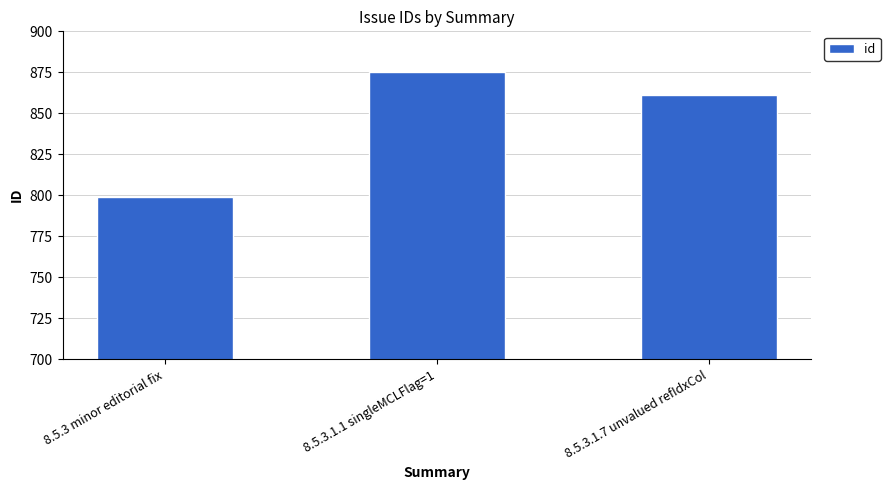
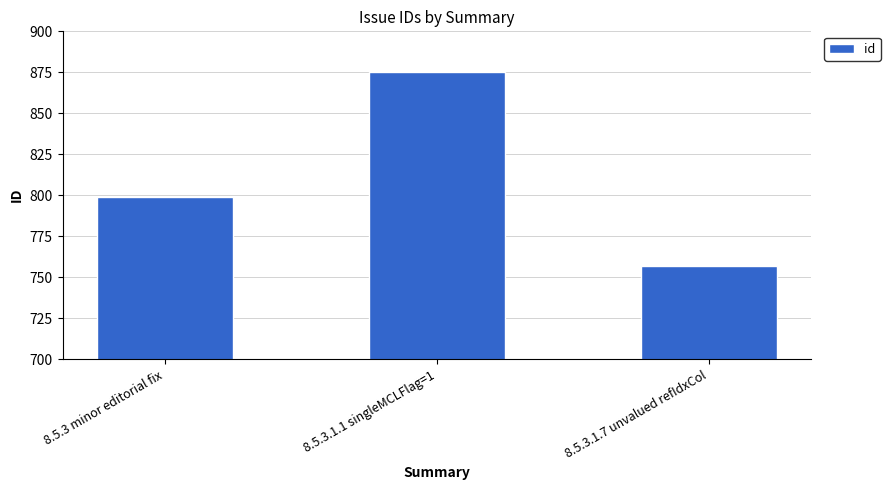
8.5.3.1.7 unvalued refIdxCol: 861 -> 757
